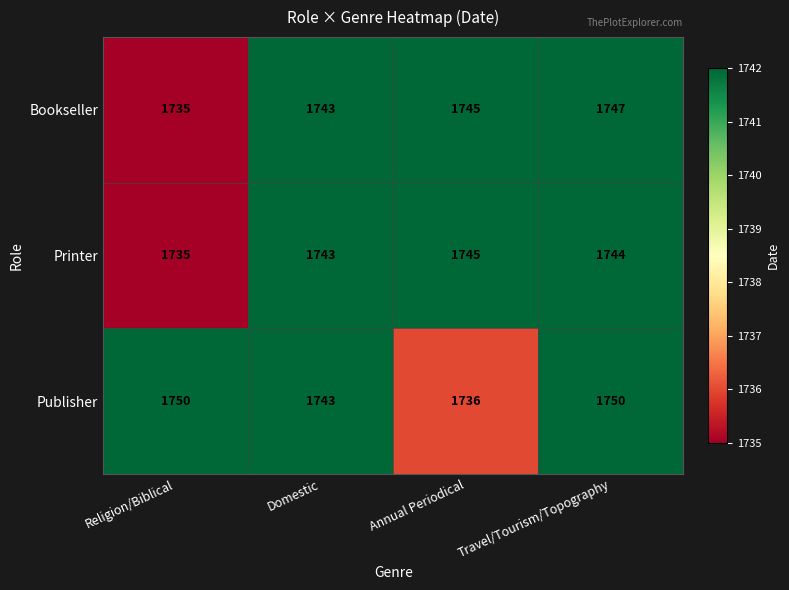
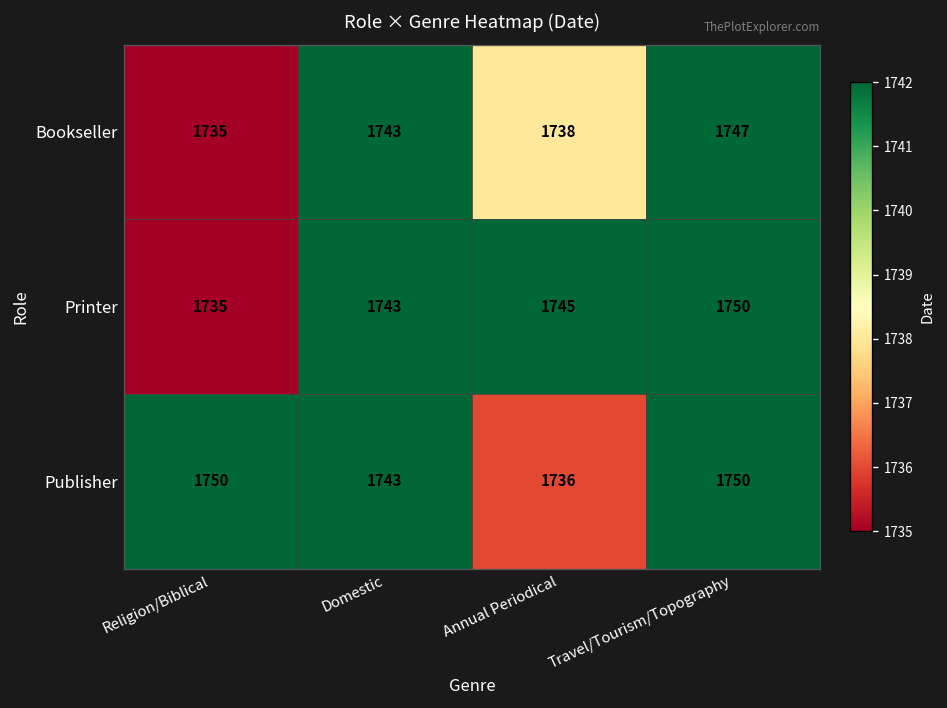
Bookseller, Annual Periodical: 1745 -> 1738
Printer, Travel/Tourism/Topography: 1744 -> 1750
